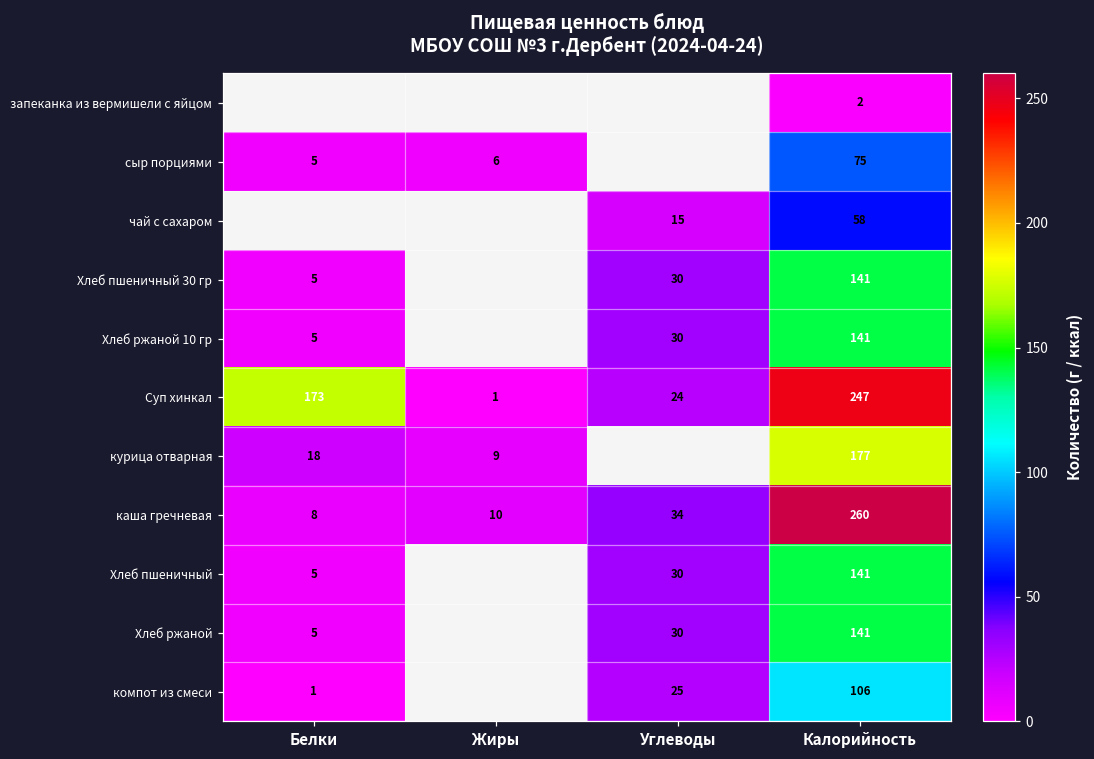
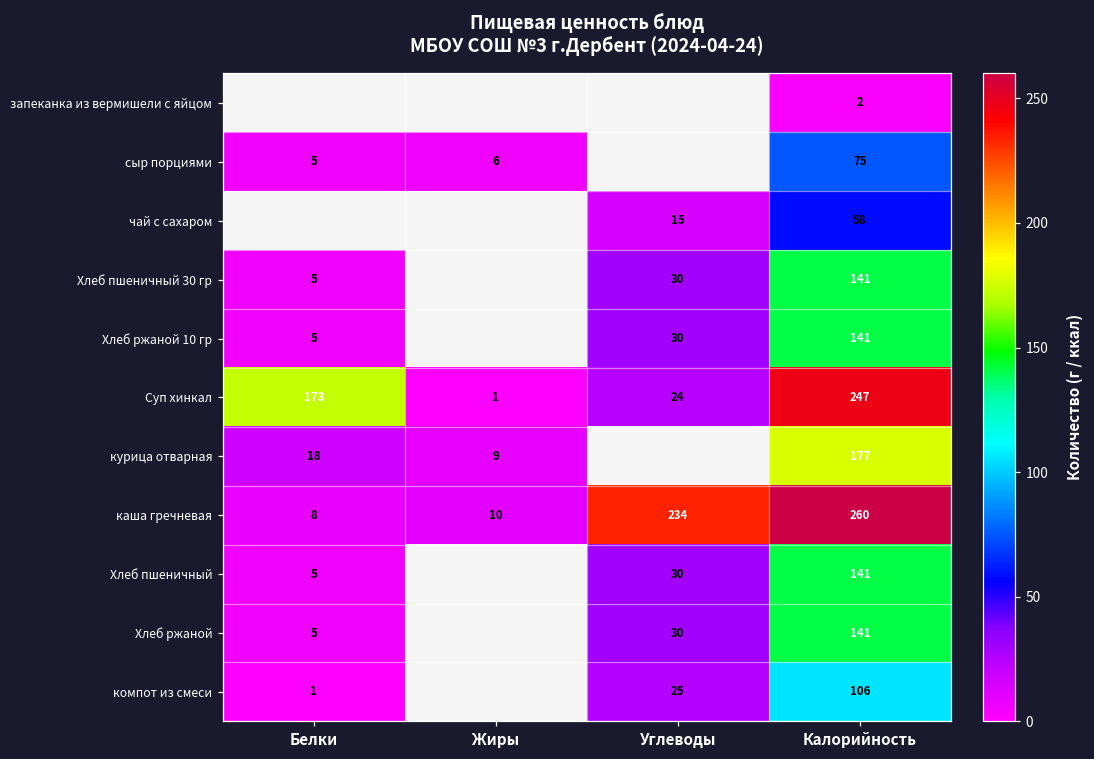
каша гречневая, Углеводы: 34 -> 234
